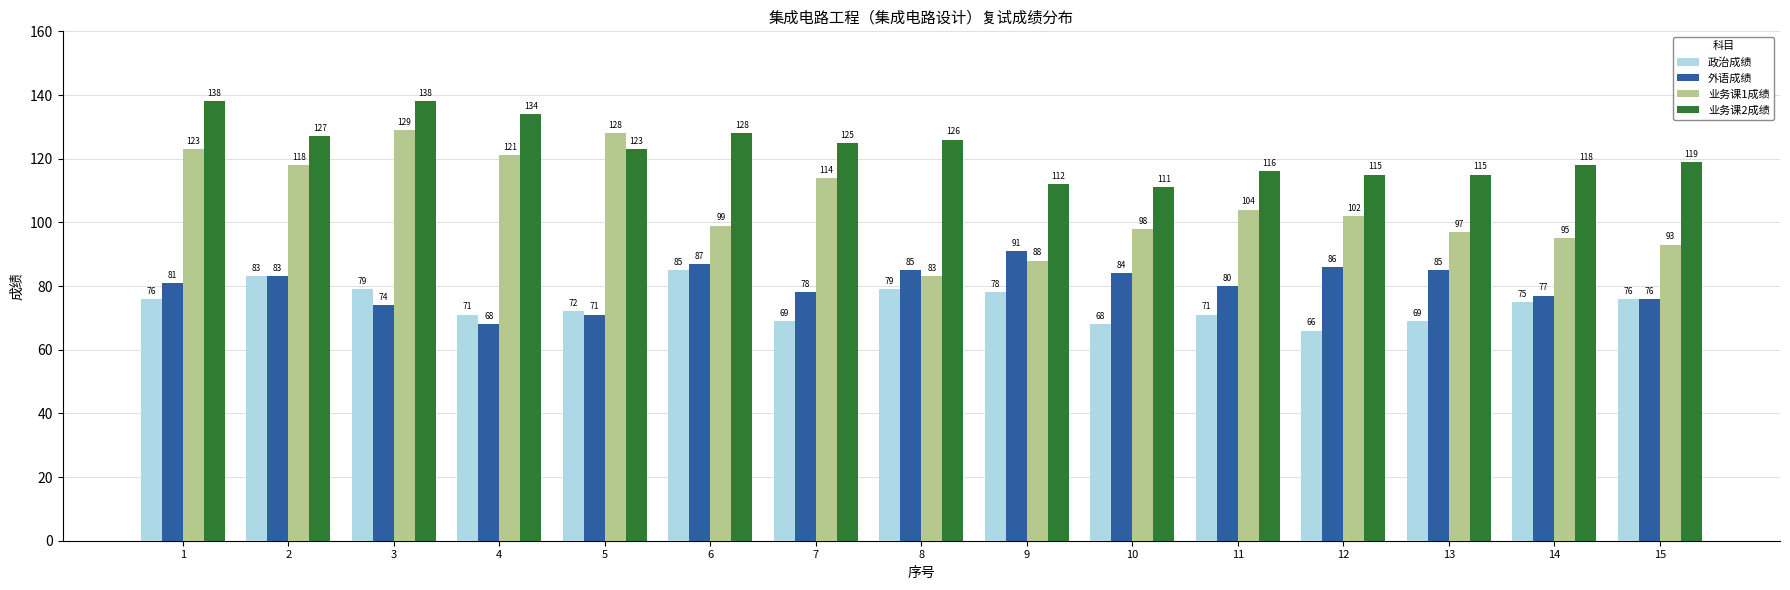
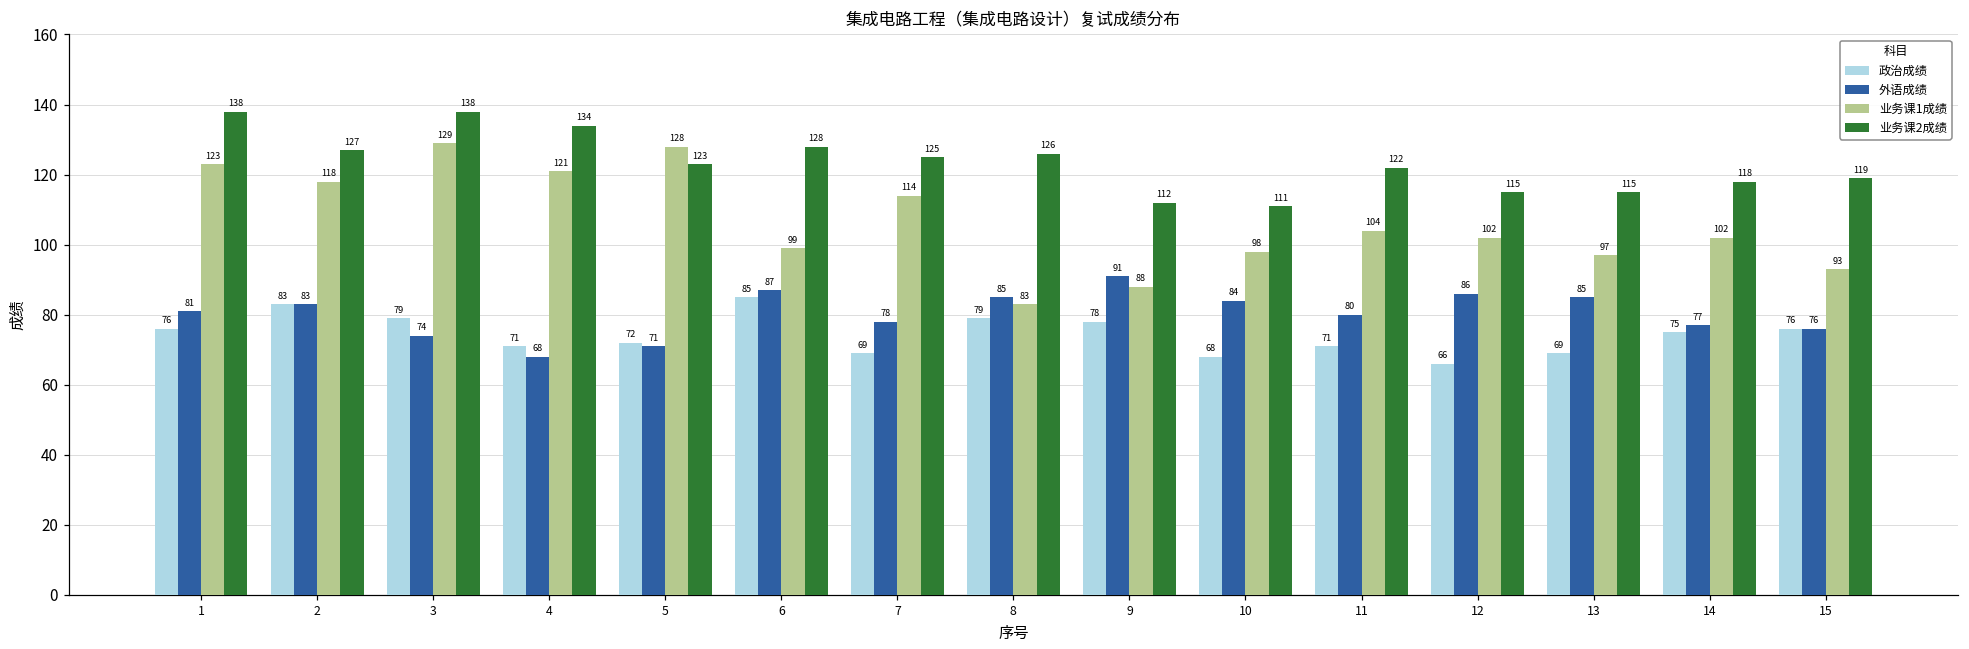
业务课2成绩, 11: 116 -> 122
业务课1成绩, 14: 95 -> 102
